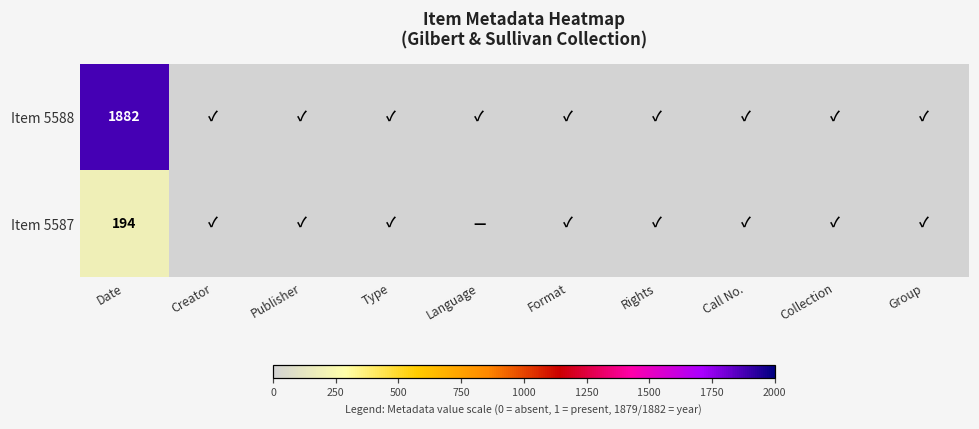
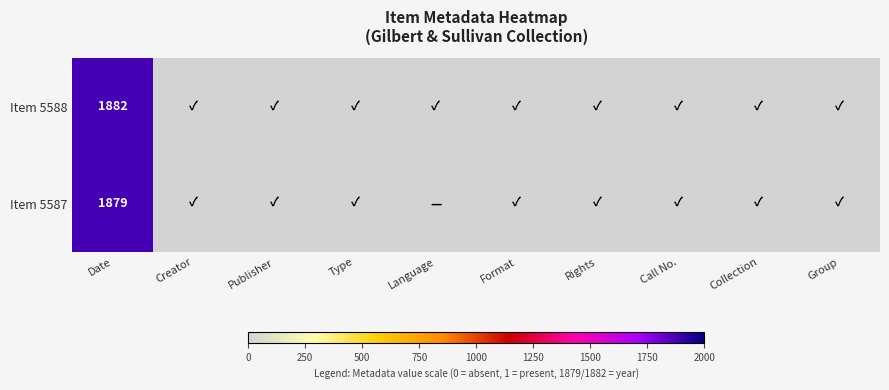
Item 5587, Date: 194 -> 1879
